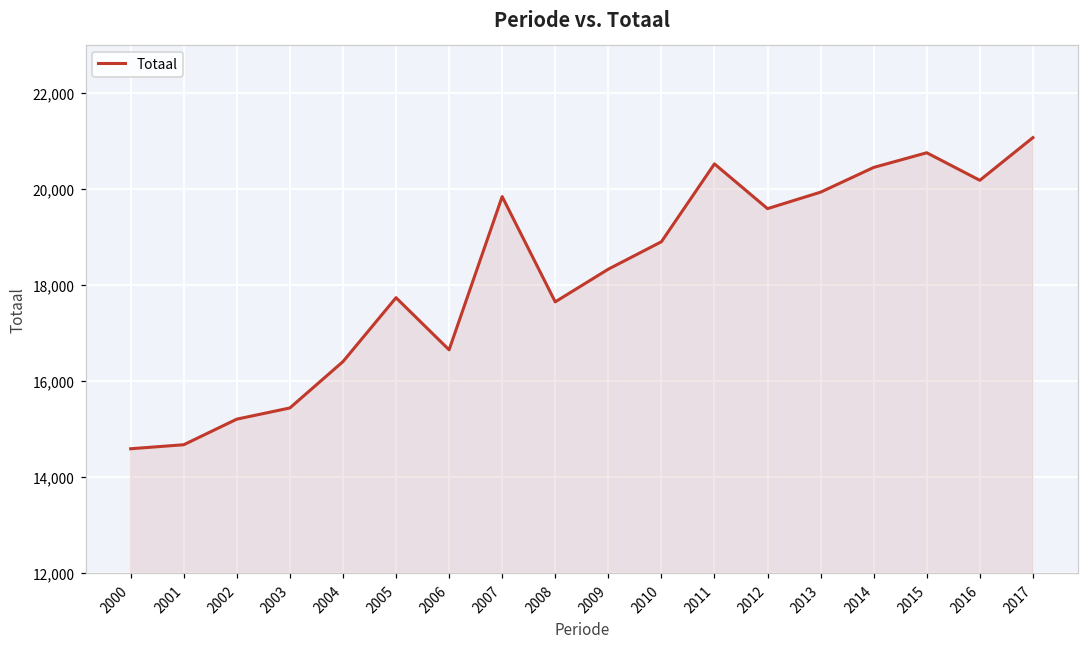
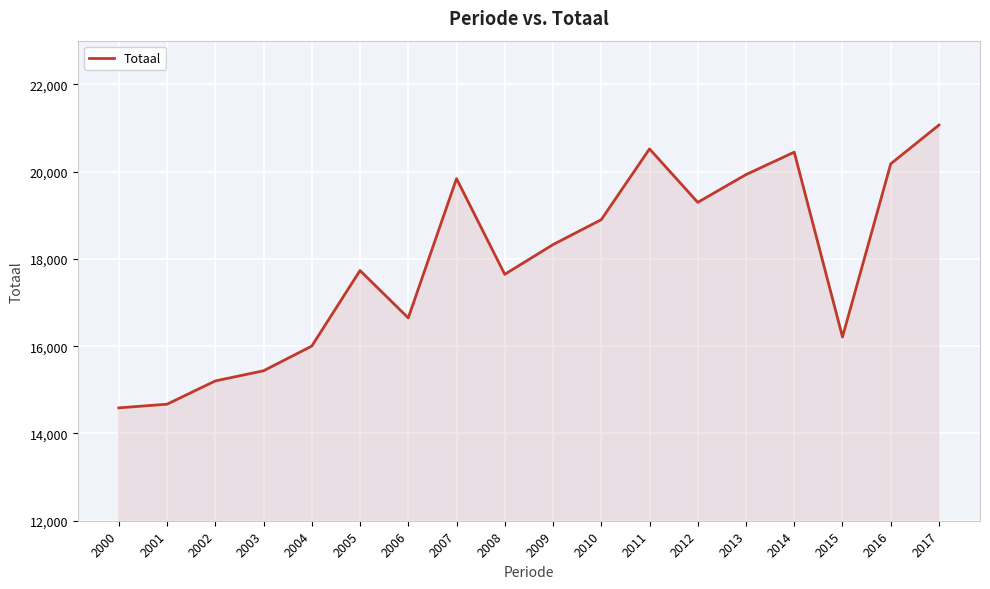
2004: 16,400 -> 16,000
2012: 19,600 -> 19,300
2015: 20,800 -> 16,200
